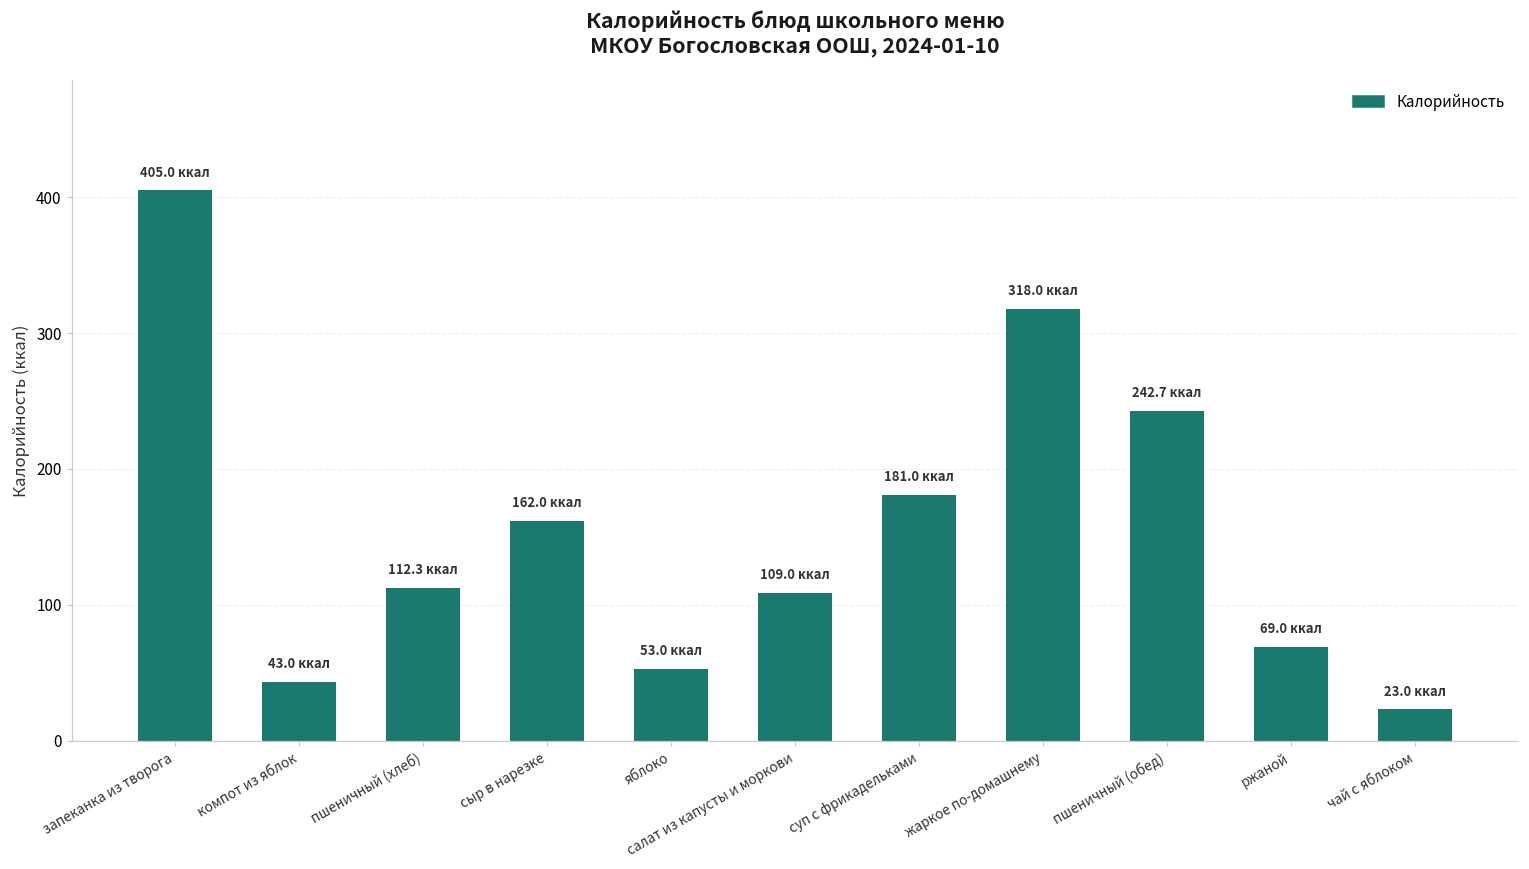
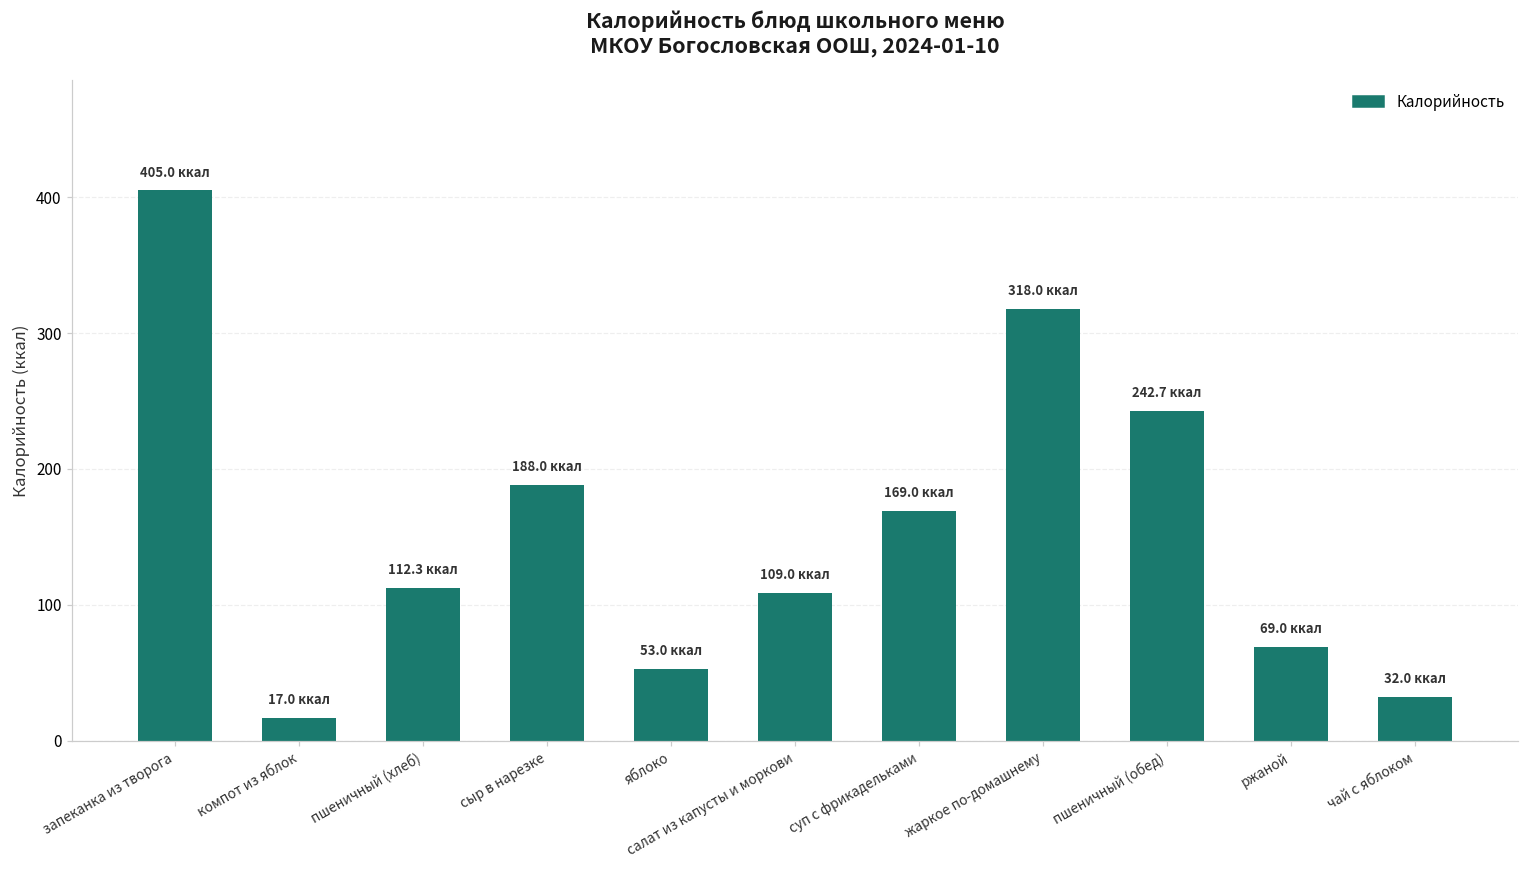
компот из яблок: 43.0 -> 17.0
сыр в нарезке: 162.0 -> 188.0
суп с фрикадельками: 181.0 -> 169.0
чай с яблоком: 23.0 -> 32.0
